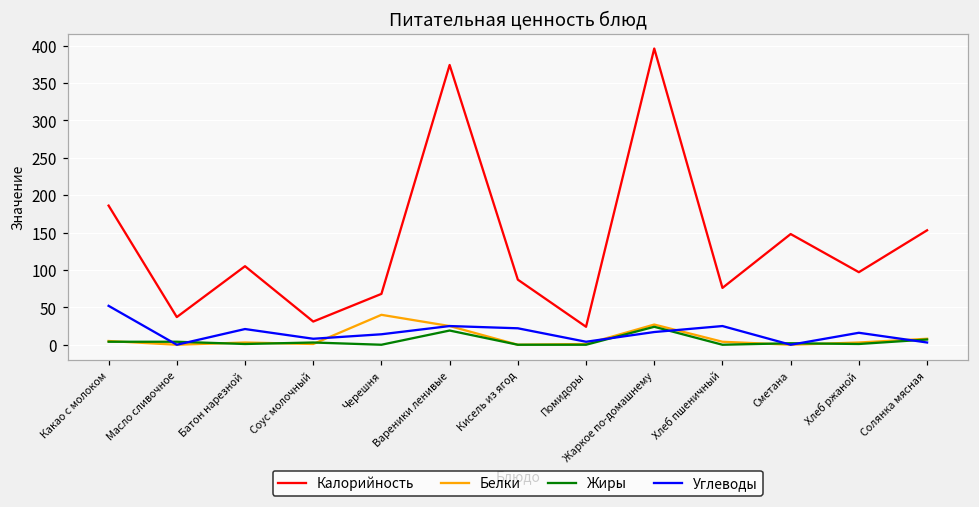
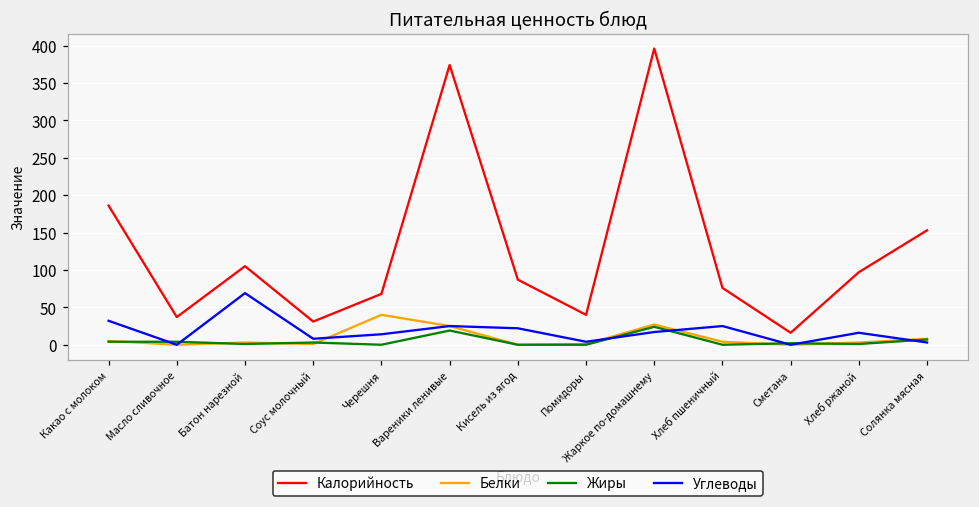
Углеводы, Какао с молоком: 50 -> 30
Углеводы, Батон нарезной: 20 -> 70
Калорийность, Помидоры: 20 -> 40
Калорийность, Сметана: 150 -> 20
